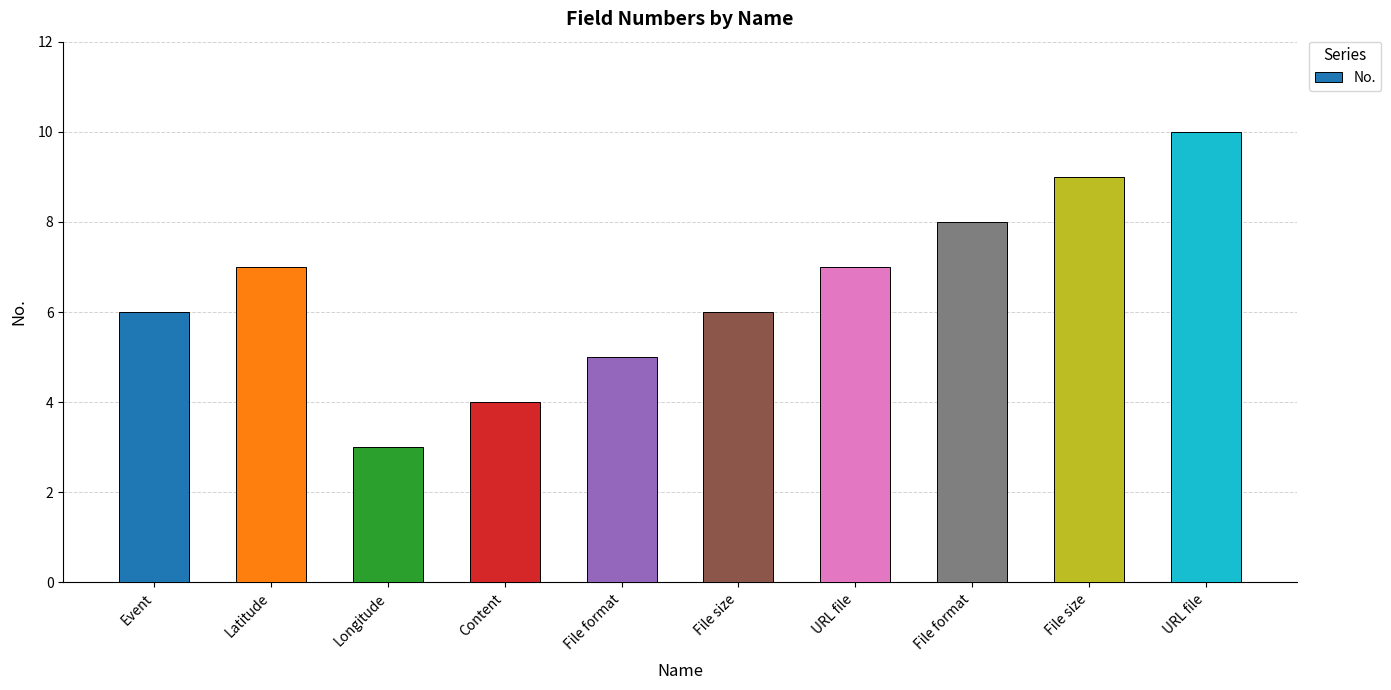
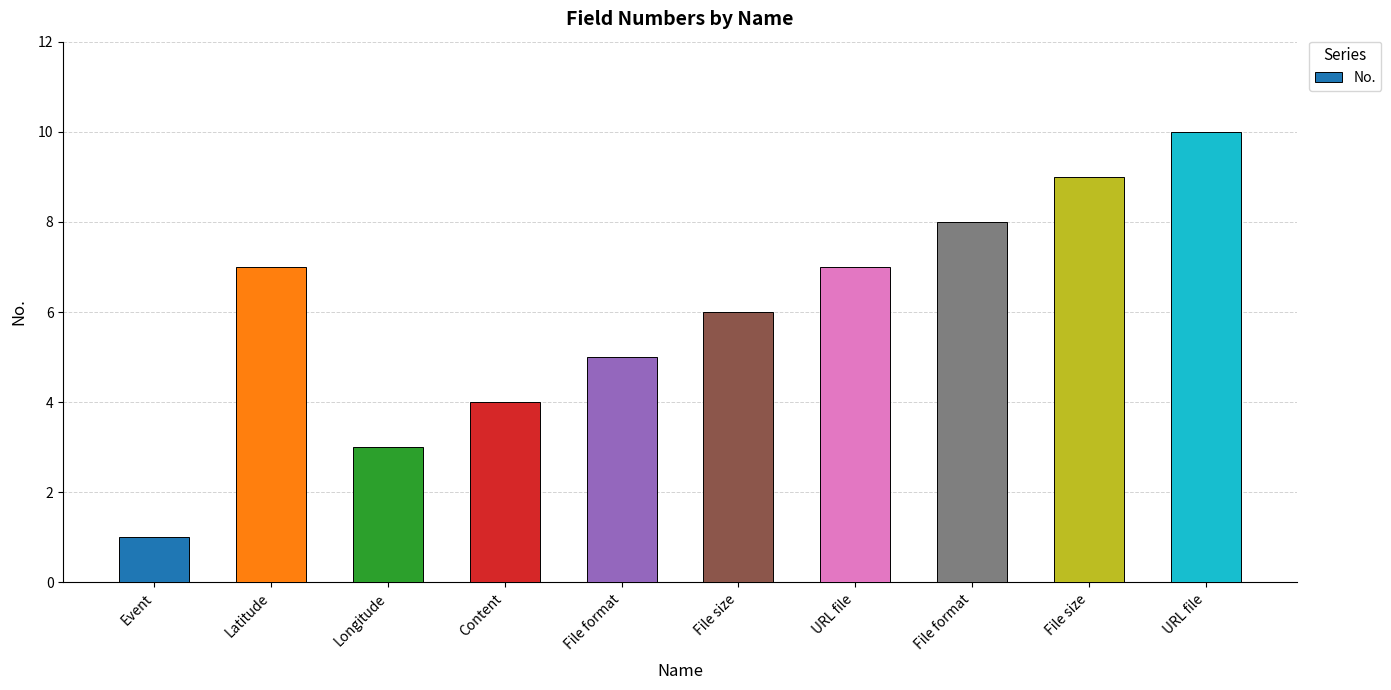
Event: 6 -> 1
